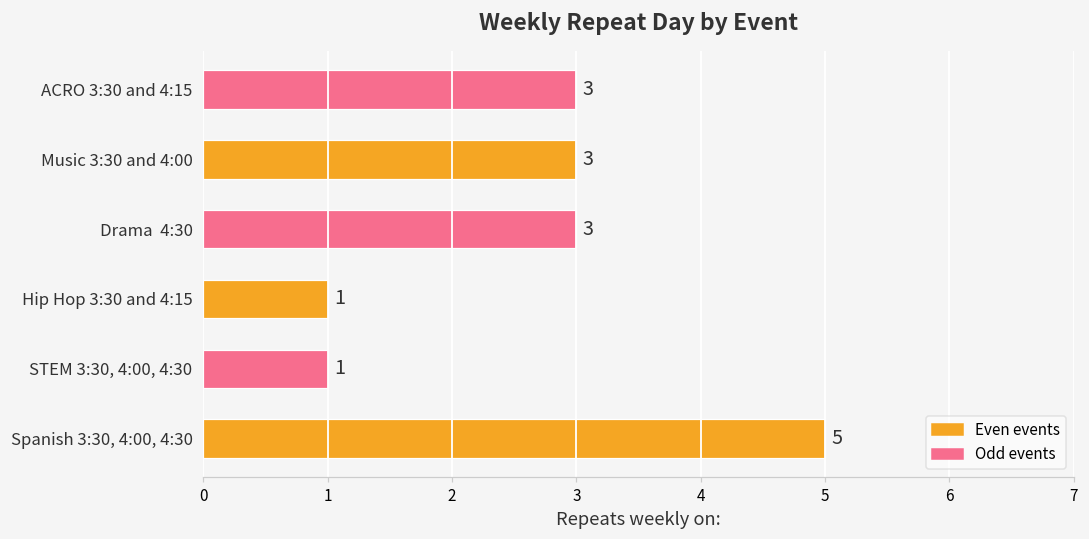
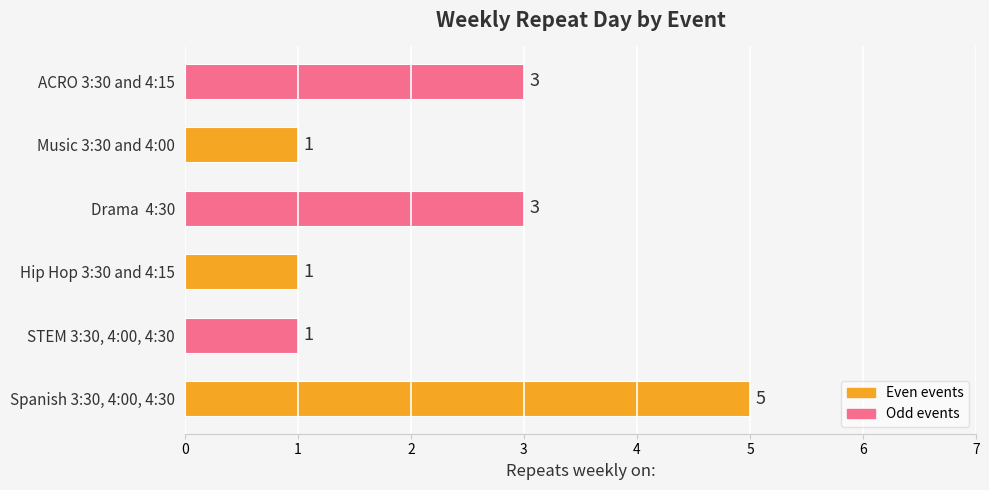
Music 3:30 and 4:00: 3 -> 1
